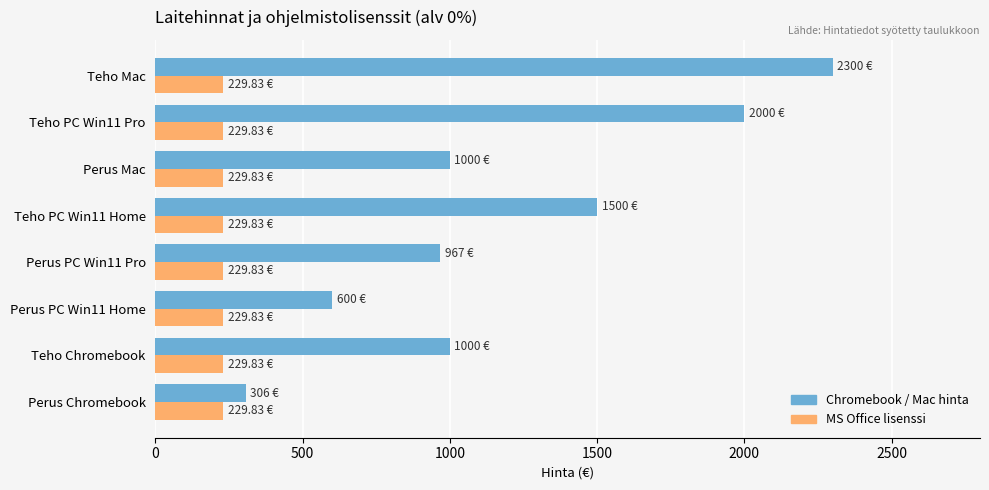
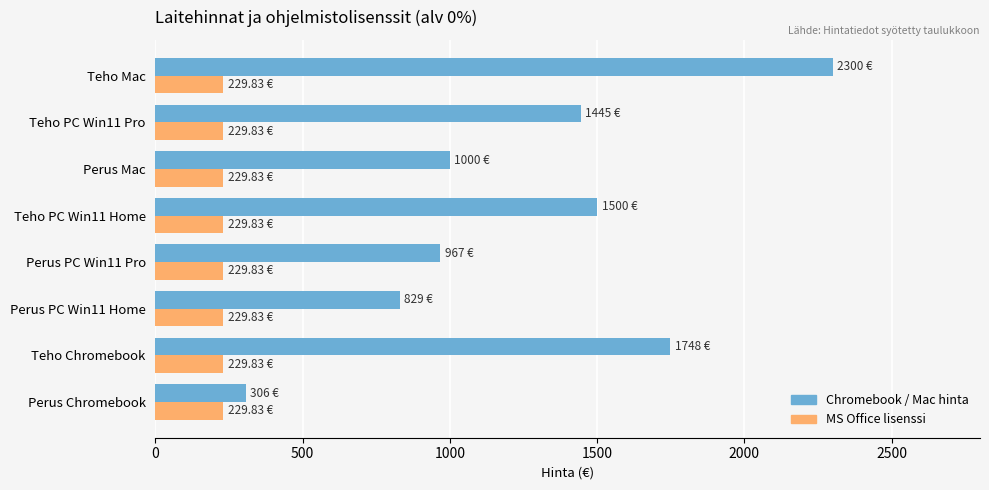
Chromebook / Mac hinta, Teho PC Win11 Pro: 2000 -> 1445
Chromebook / Mac hinta, Perus PC Win11 Home: 600 -> 829
Chromebook / Mac hinta, Teho Chromebook: 1000 -> 1748
